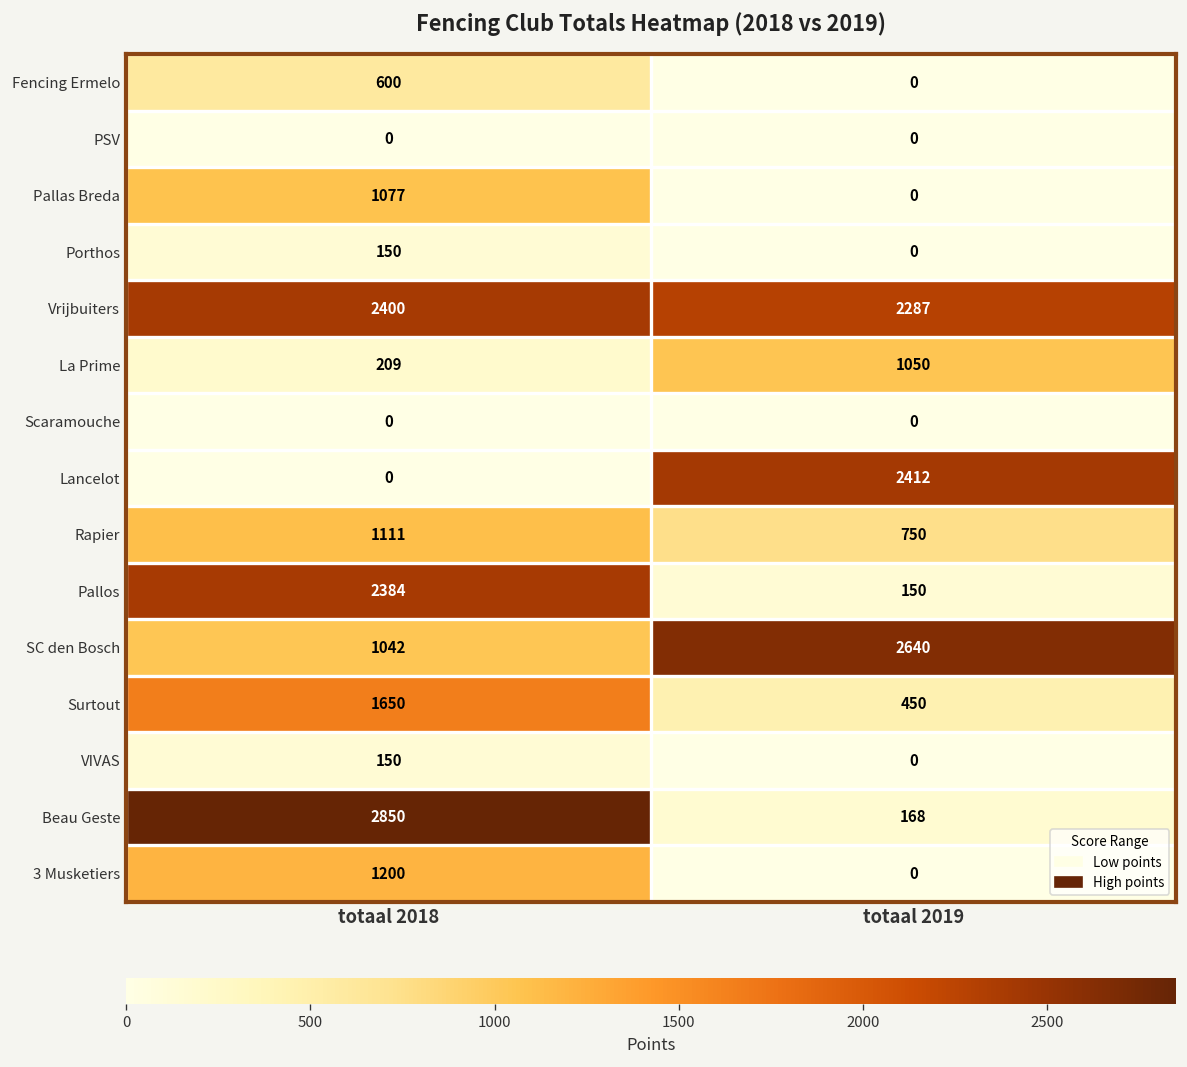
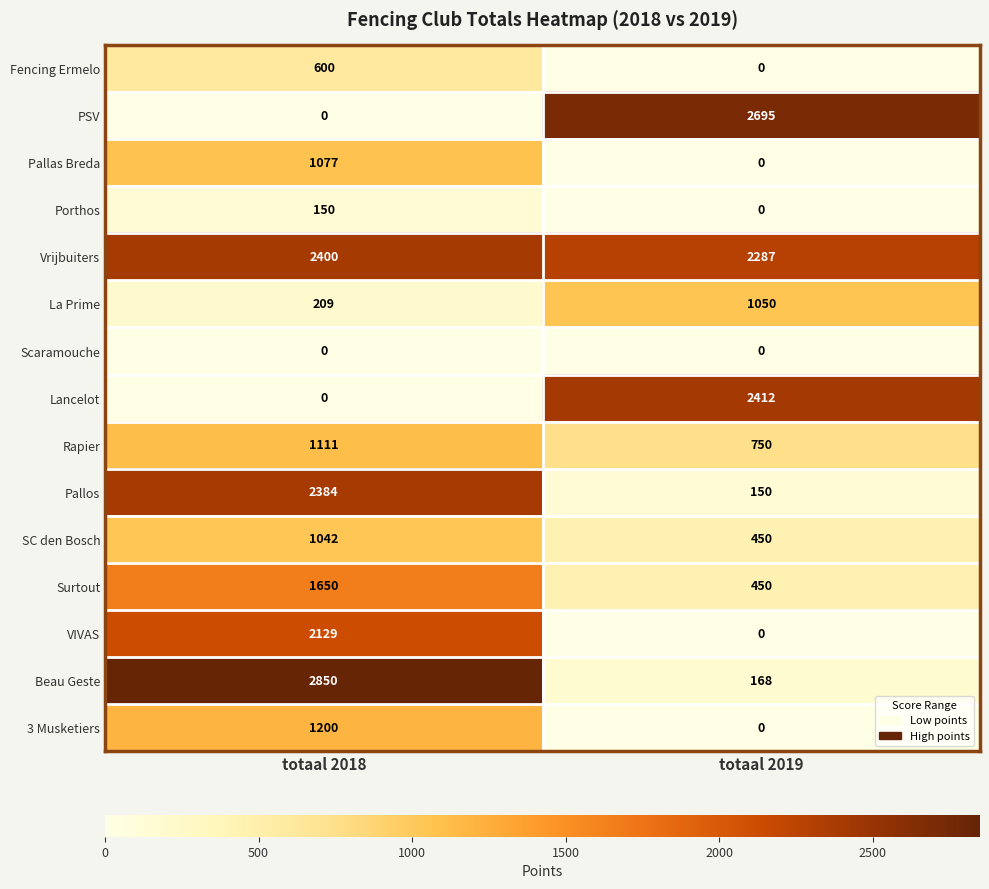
PSV, totaal 2019: 0 -> 2695
SC den Bosch, totaal 2019: 2640 -> 450
VIVAS, totaal 2018: 150 -> 2129
